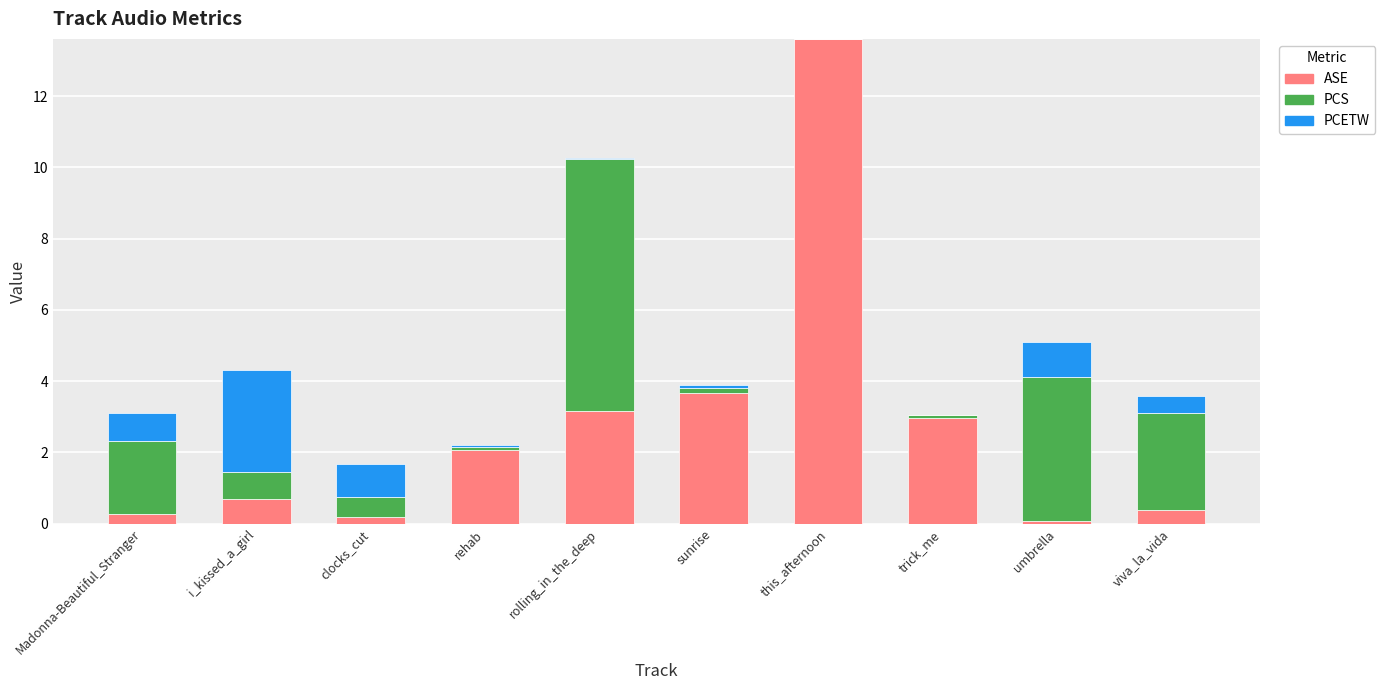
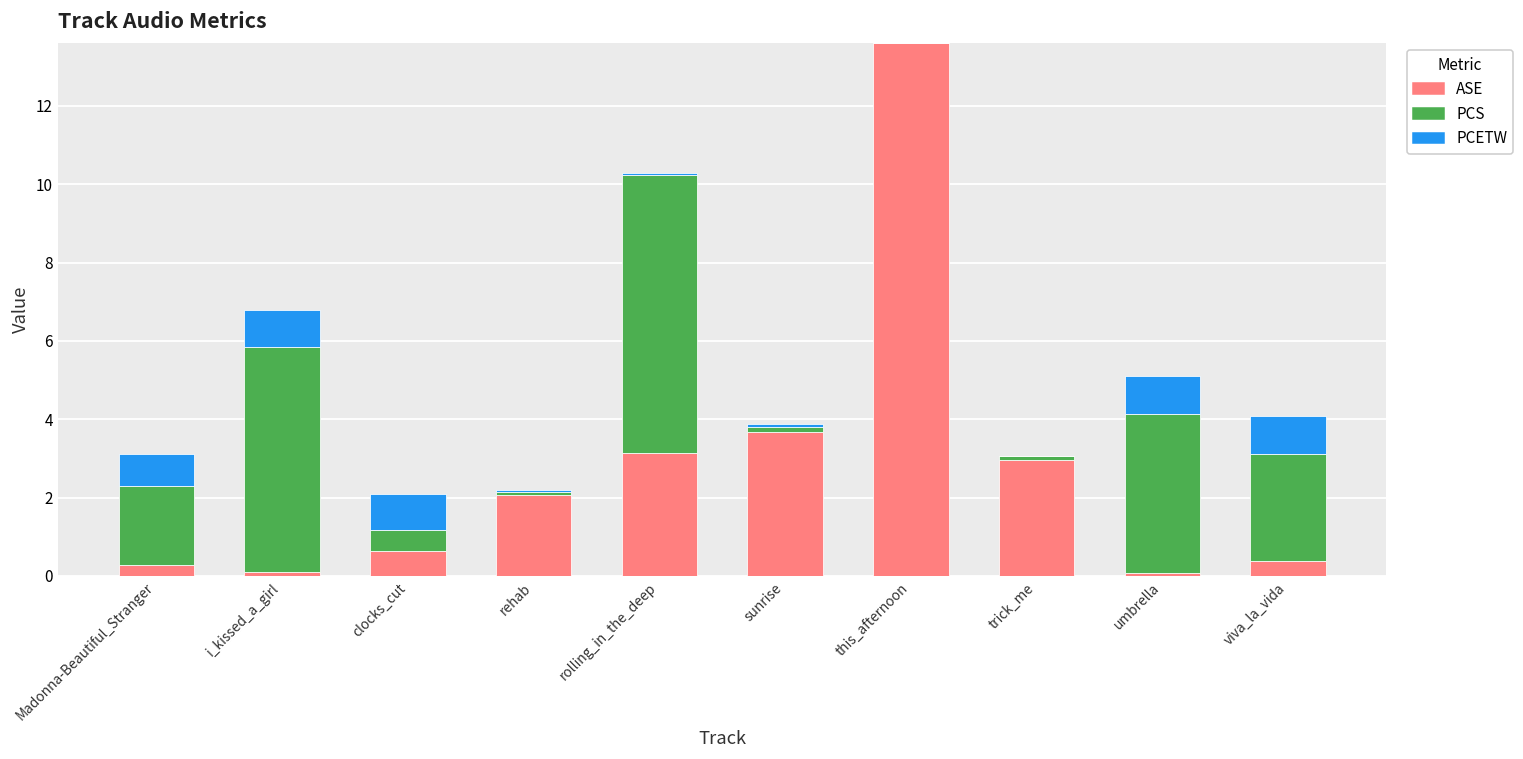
ASE, i_kissed_a_girl: 0.7 -> 0.1
PCS, i_kissed_a_girl: 0.8 -> 5.7
PCETW, i_kissed_a_girl: 2.8 -> 0.9
ASE, clocks_cut: 0.2 -> 0.6
PCETW, viva_la_vida: 0.5 -> 1.0
